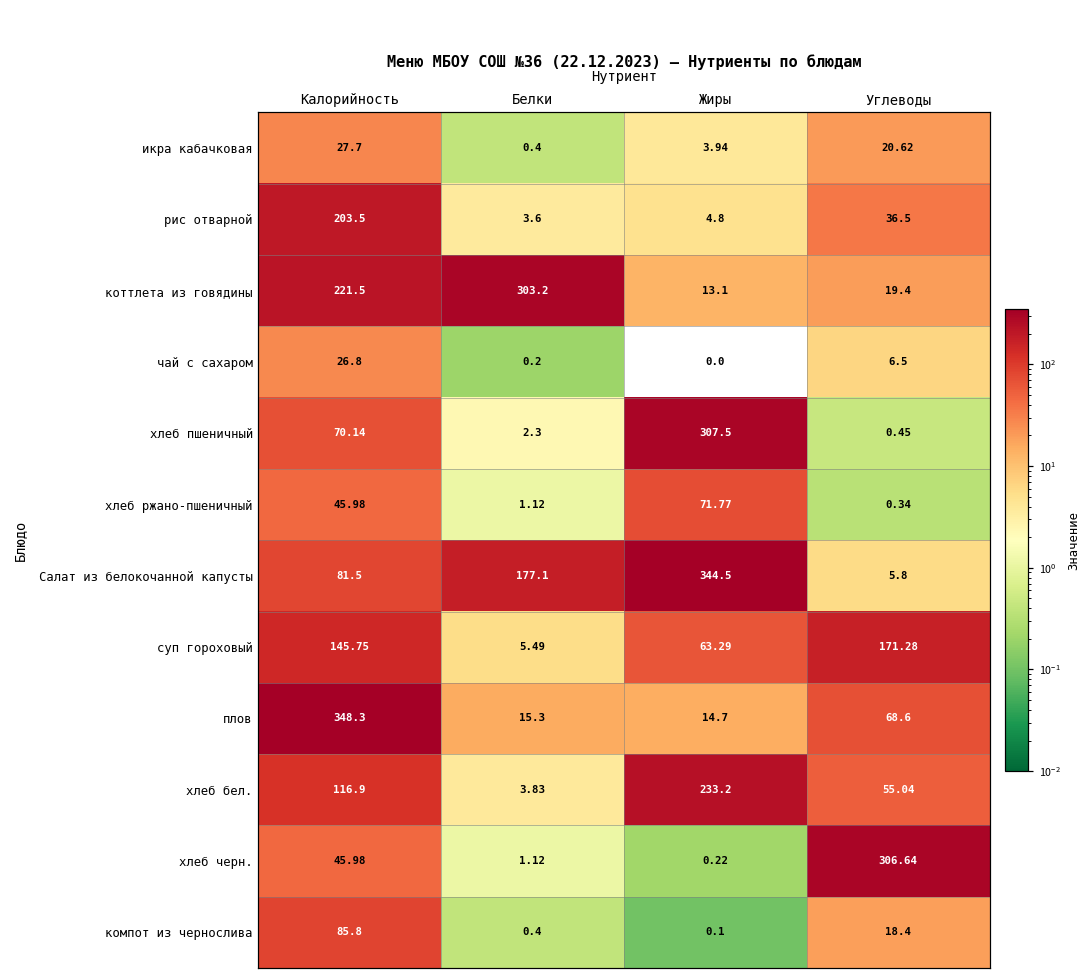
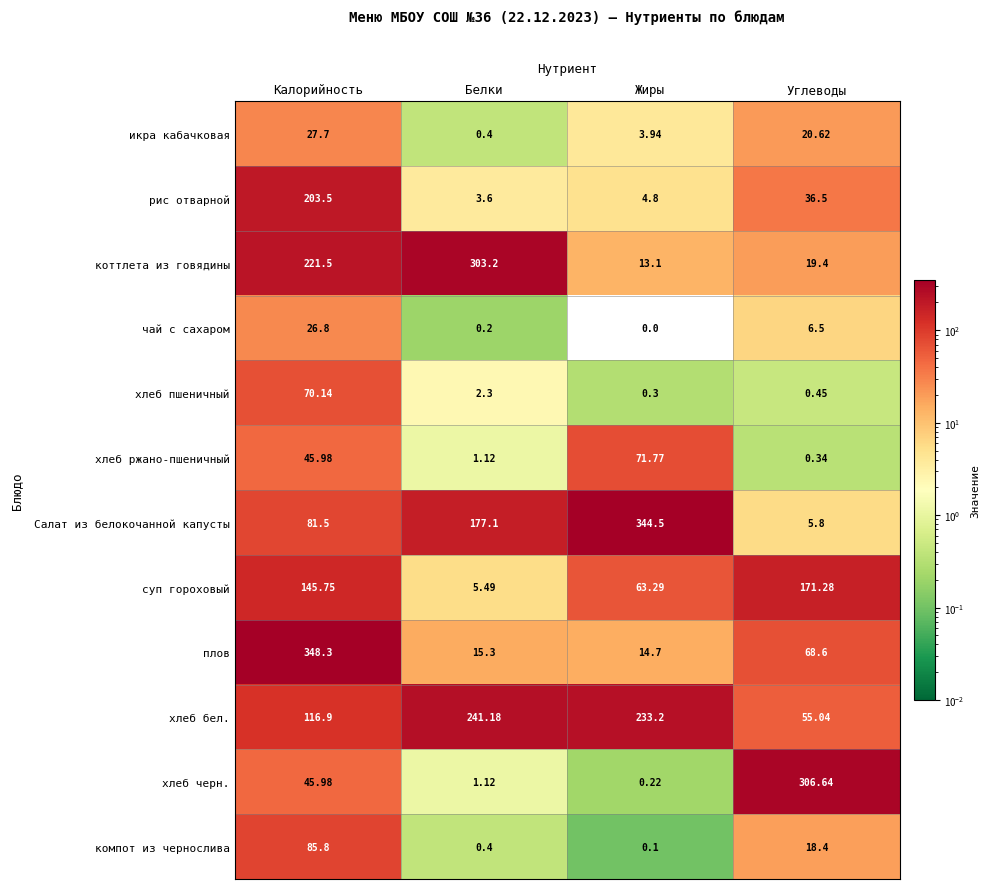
хлеб пшеничный, Жиры: 307.5 -> 0.3
хлеб бел., Белки: 3.83 -> 241.18
